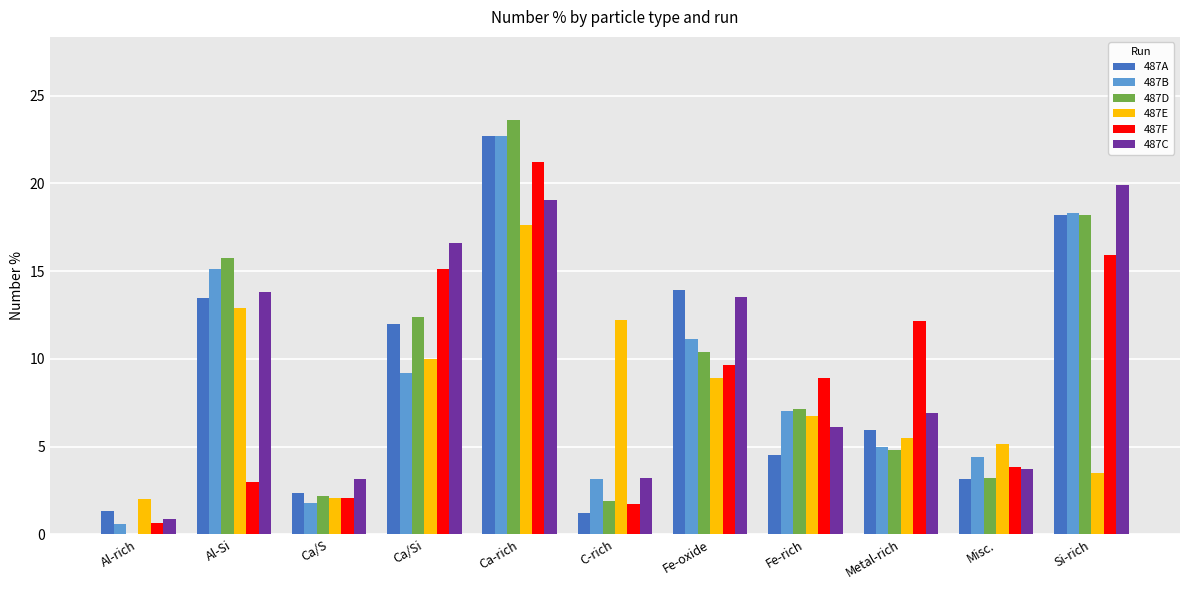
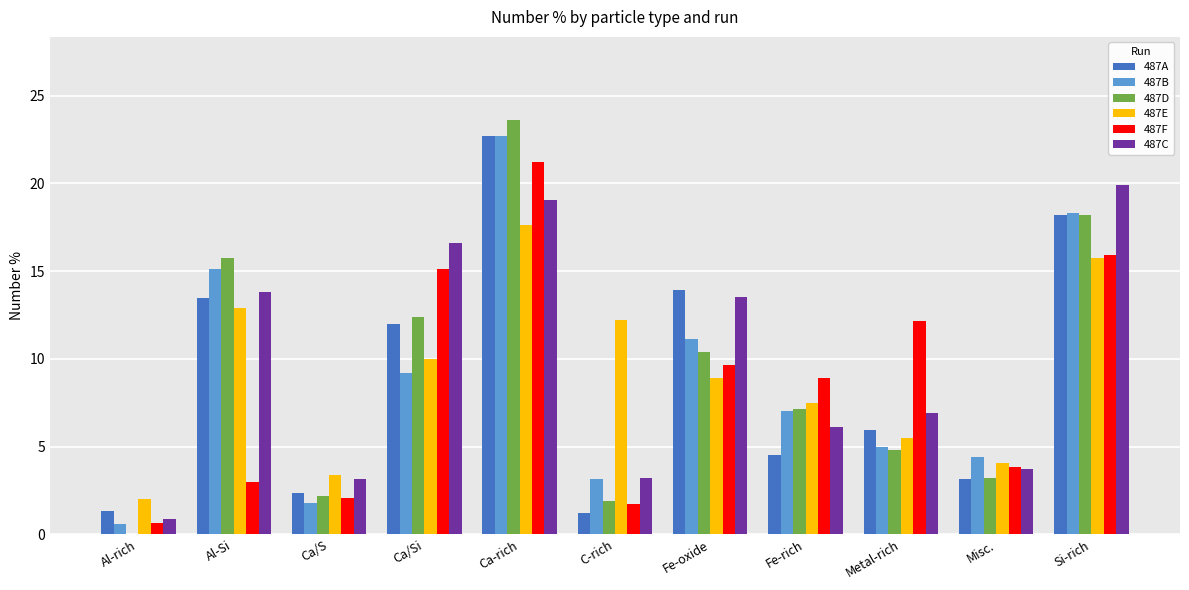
487E, Ca/S: 2.1 -> 3.4
487E, Fe-rich: 6.8 -> 7.5
487E, Misc.: 5.2 -> 4.1
487E, Si-rich: 3.5 -> 15.7
